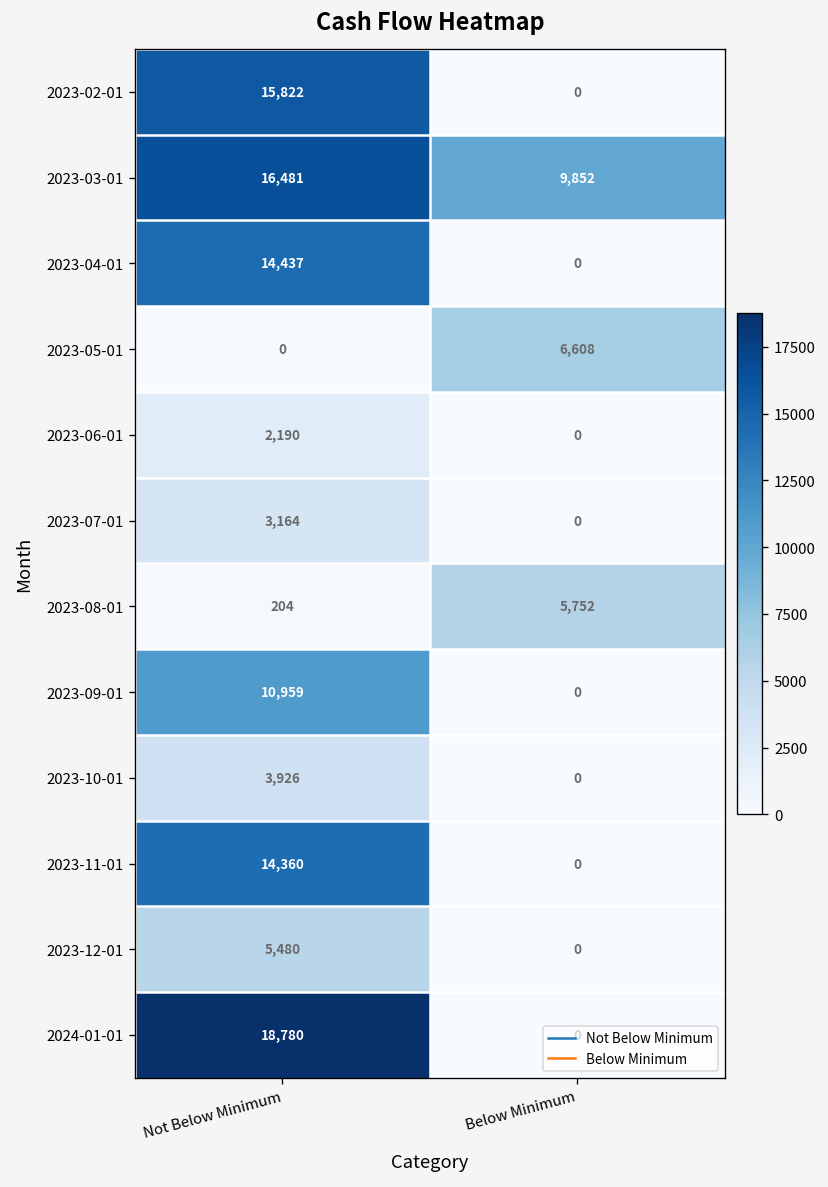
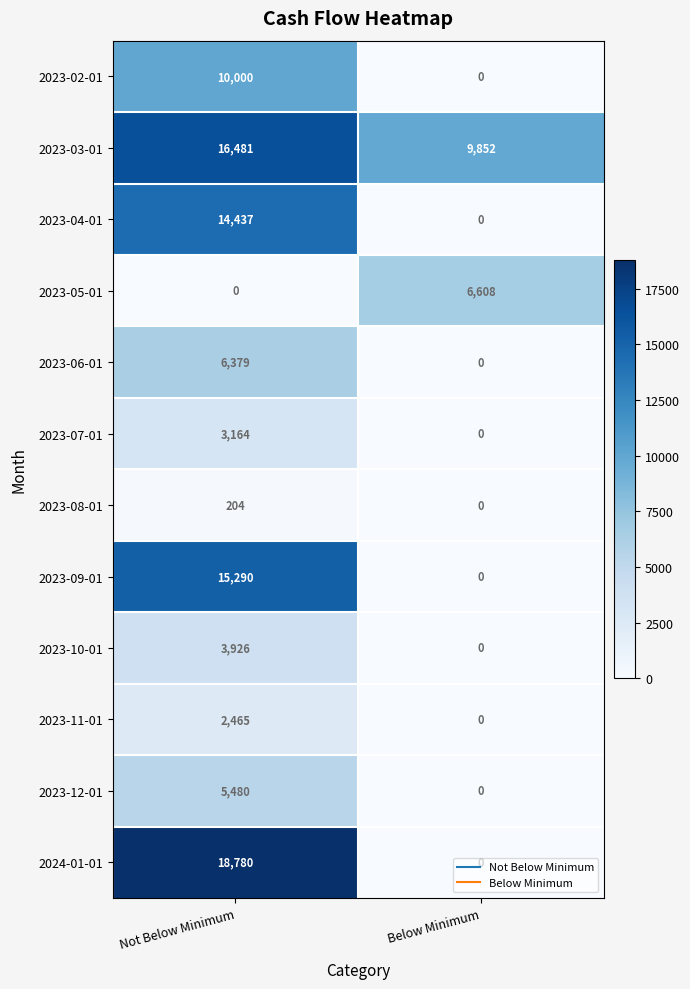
2023-02-01, Not Below Minimum: 15,822 -> 10,000
2023-06-01, Not Below Minimum: 2,190 -> 6,379
2023-08-01, Below Minimum: 5,752 -> 0
2023-09-01, Not Below Minimum: 10,959 -> 15,290
2023-11-01, Not Below Minimum: 14,360 -> 2,465
